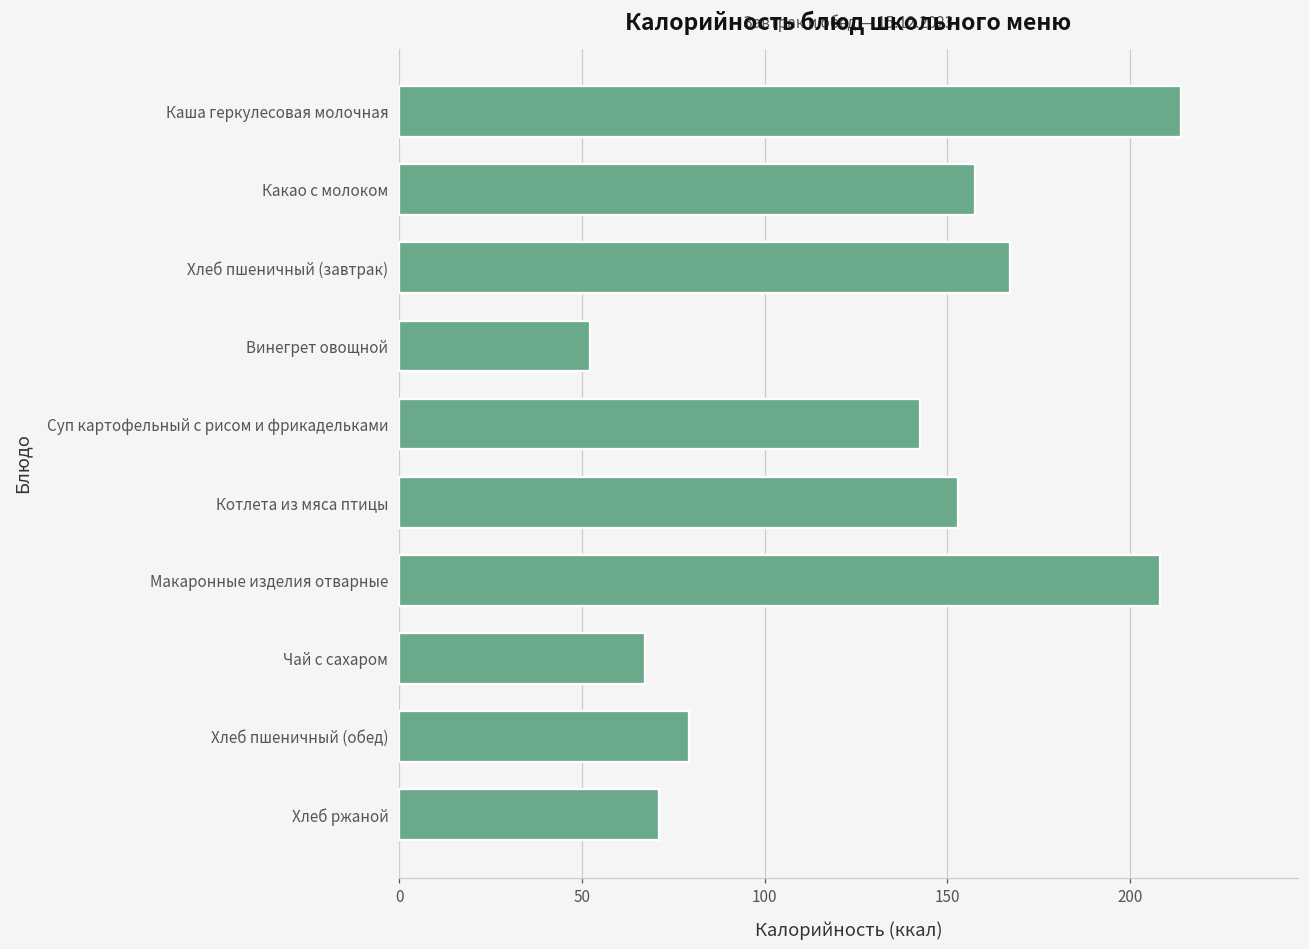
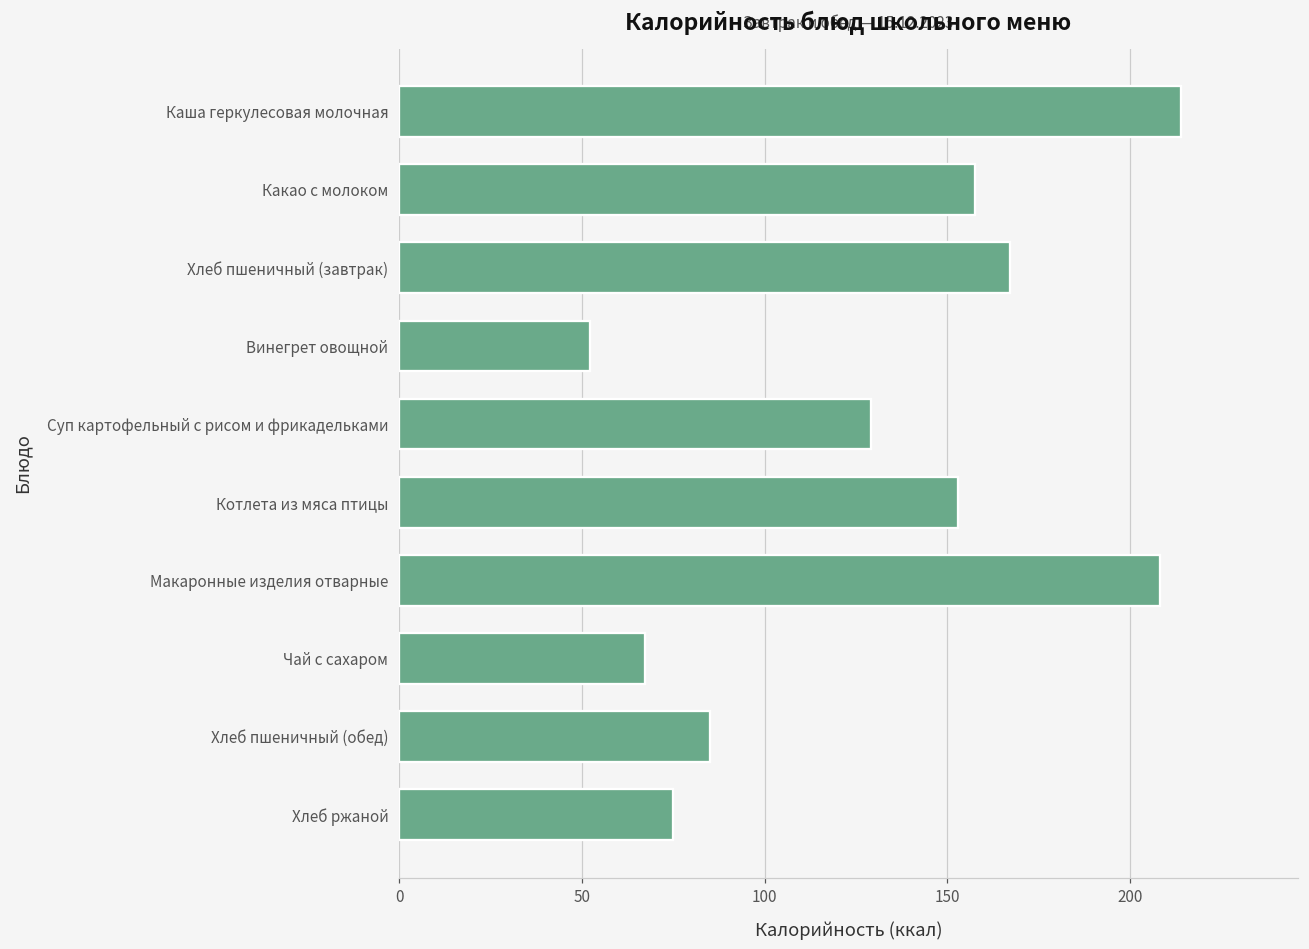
Суп картофельный с рисом и фрикадельками: 143 -> 129
Хлеб пшеничный (обед): 79 -> 85
Хлеб ржаной: 71 -> 75
